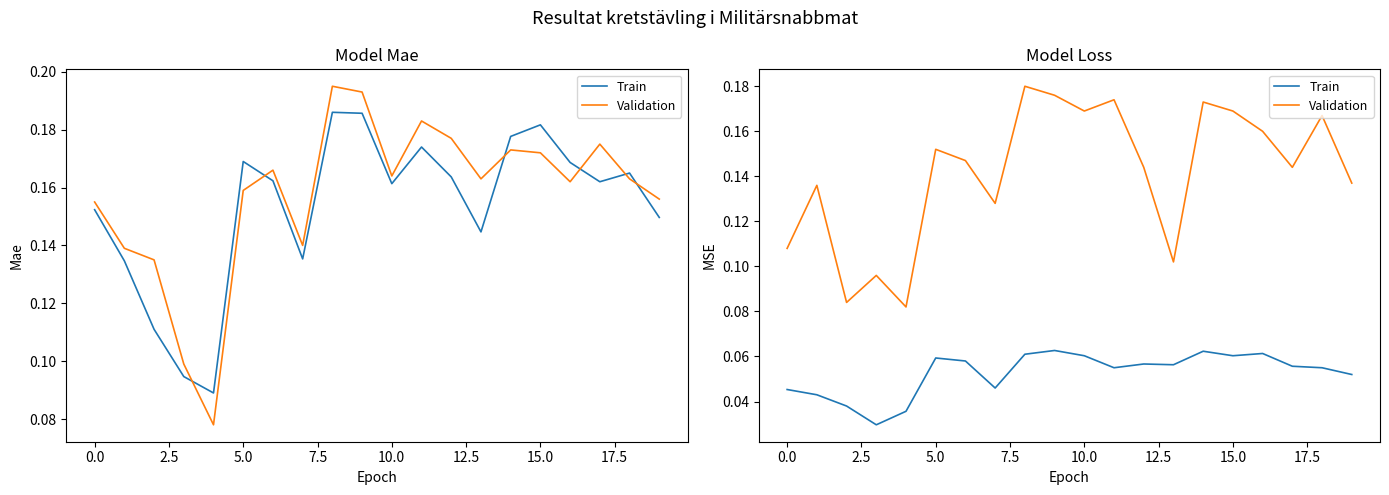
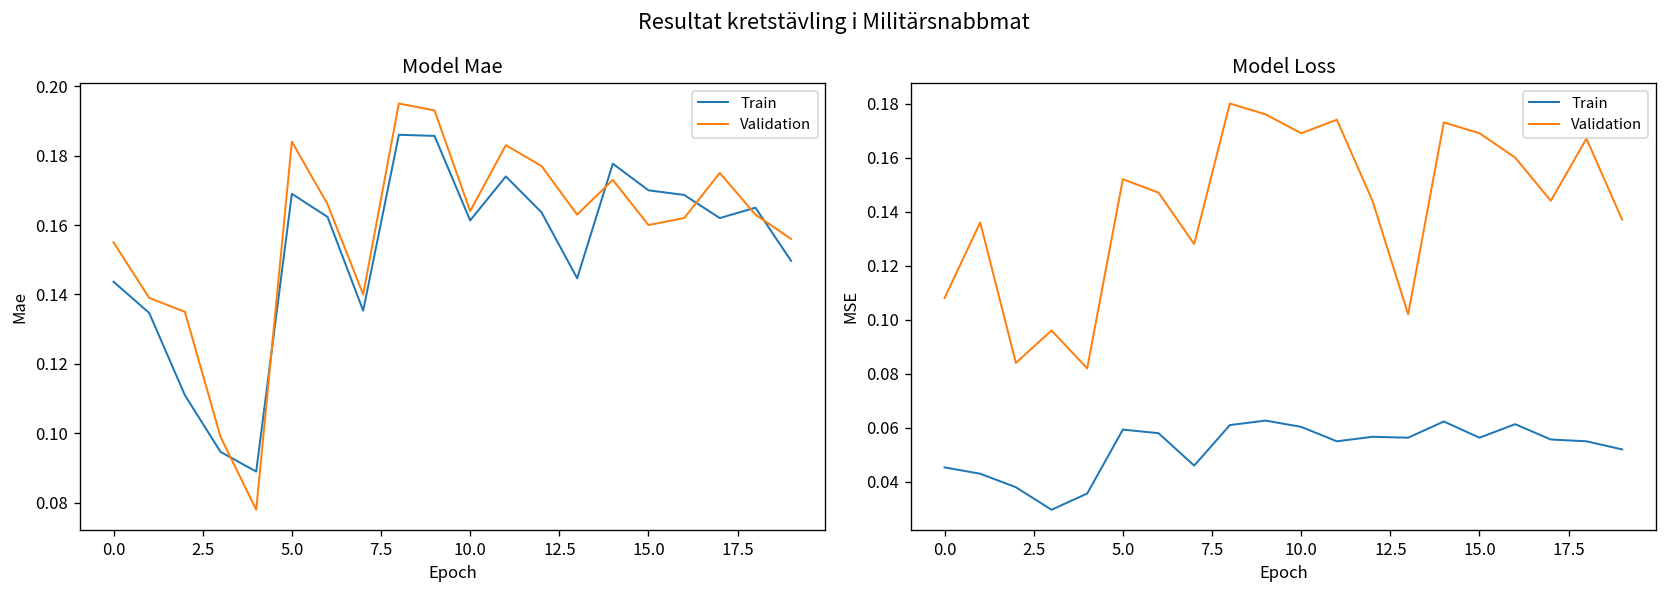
Model Mae, Train, 0.0: 0.152 -> 0.144
Model Mae, Validation, 5.0: 0.159 -> 0.184
Model Mae, Train, 15.0: 0.182 -> 0.170
Model Mae, Validation, 15.0: 0.172 -> 0.160
Model Loss, Train, 15.0: 0.060 -> 0.056
